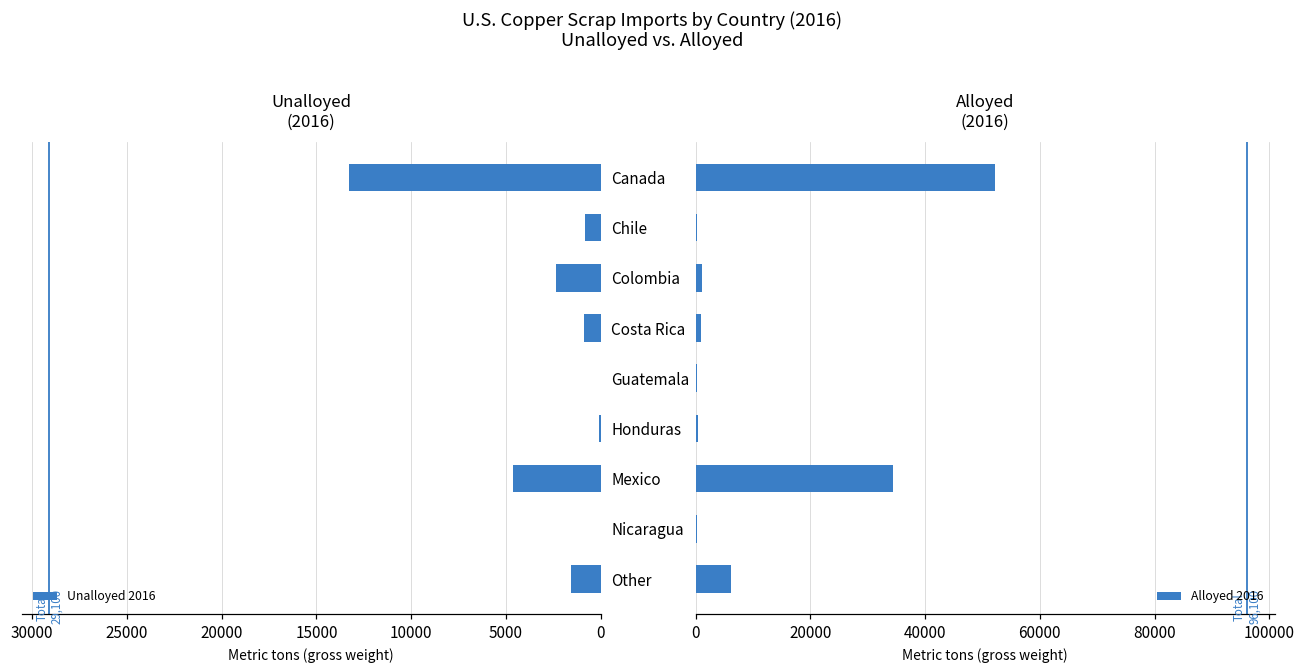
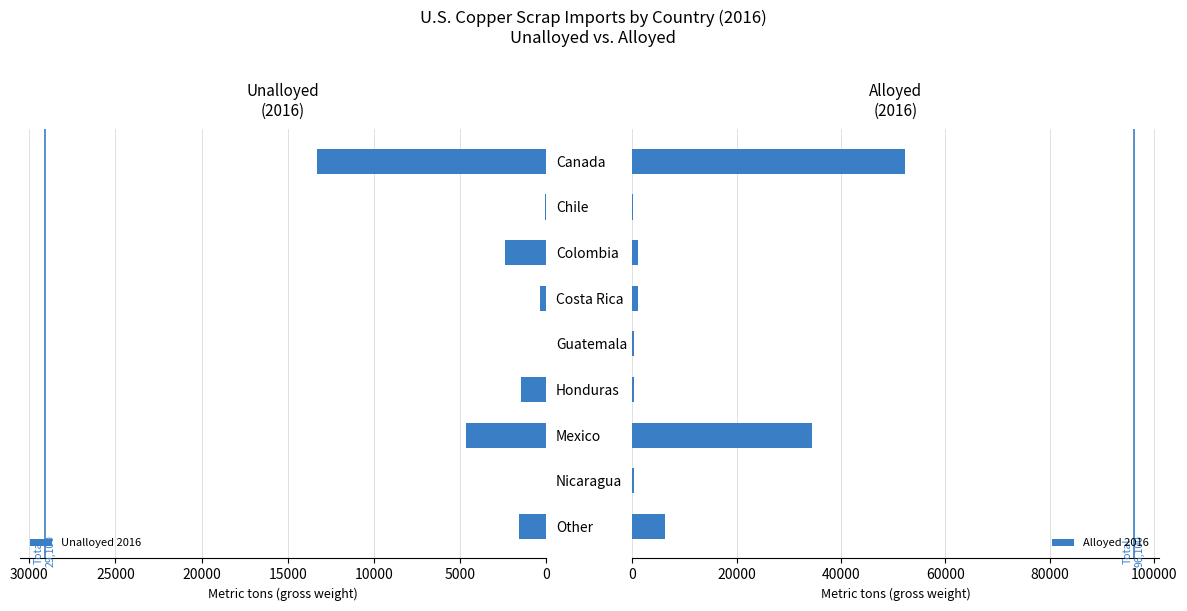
Unalloyed (2016), Chile: 800 -> 0
Unalloyed (2016), Costa Rica: 900 -> 300
Unalloyed (2016), Honduras: 100 -> 1400
